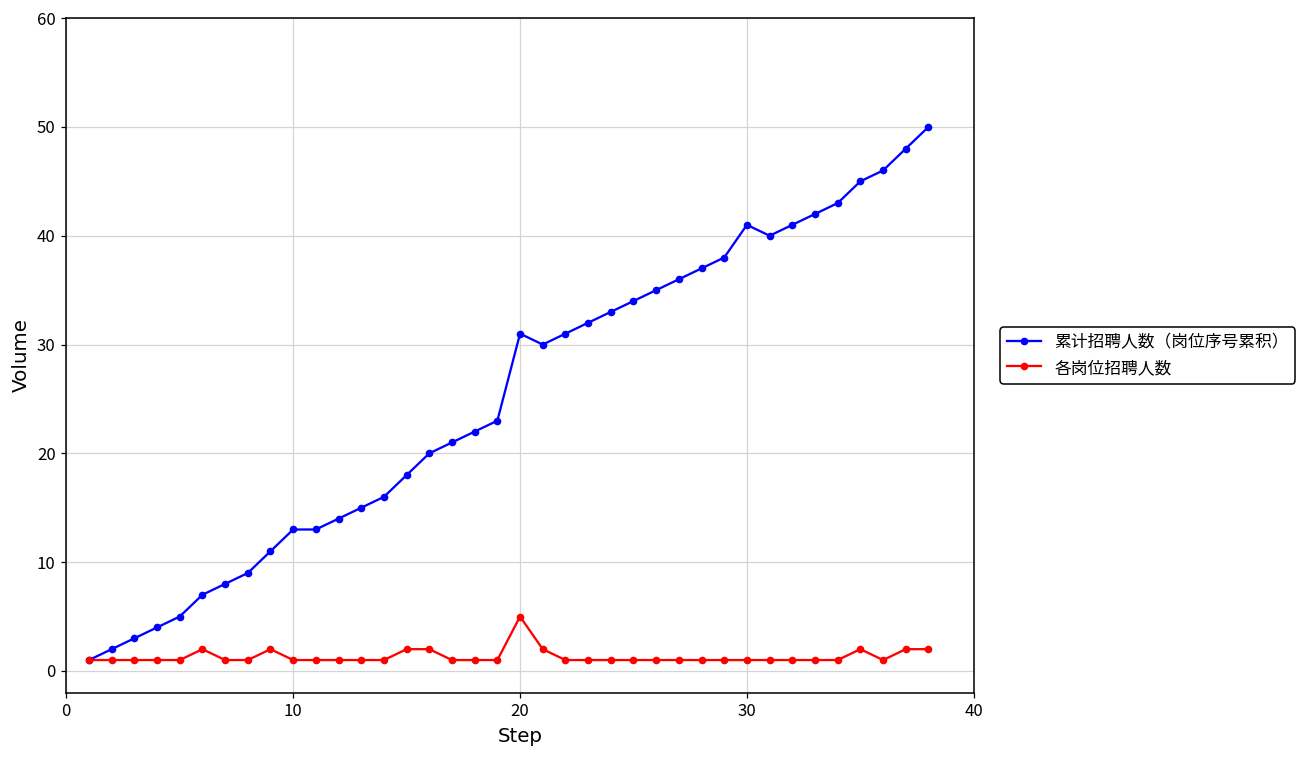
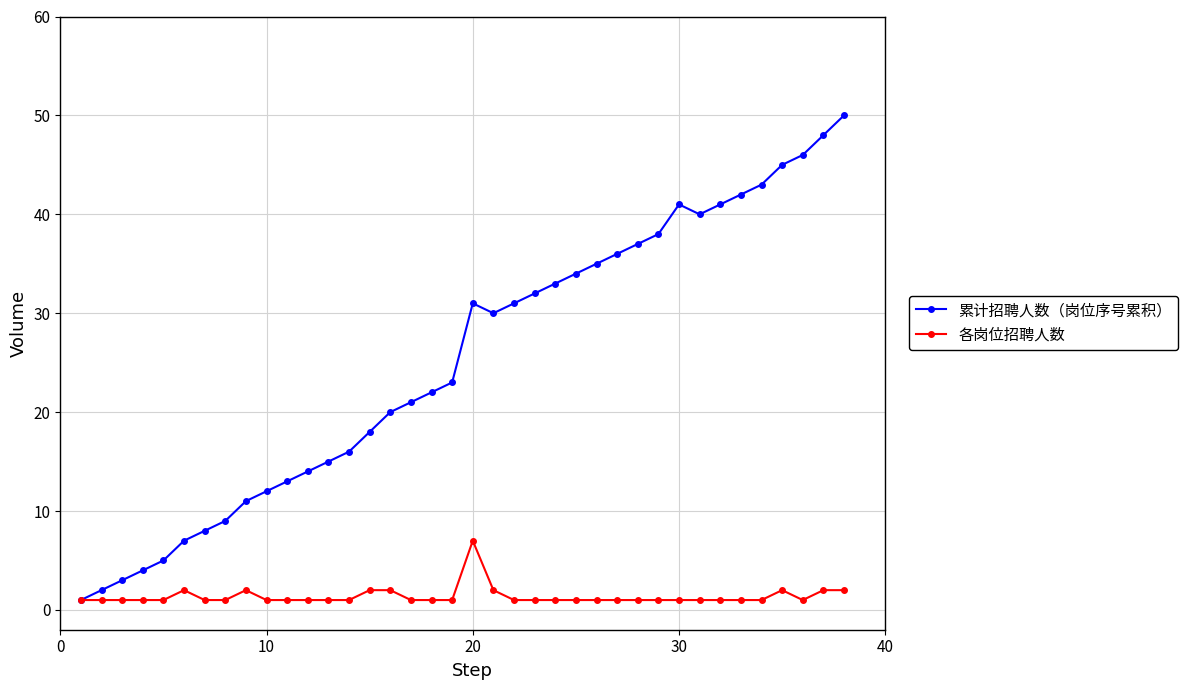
累计招聘人数（岗位序号累积）, 10: 13 -> 12
各岗位招聘人数, 20: 5 -> 7
